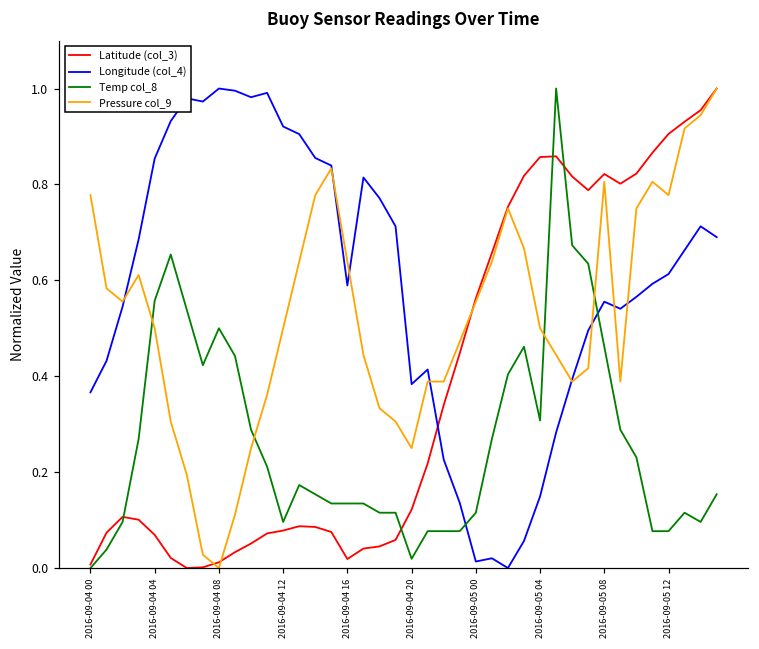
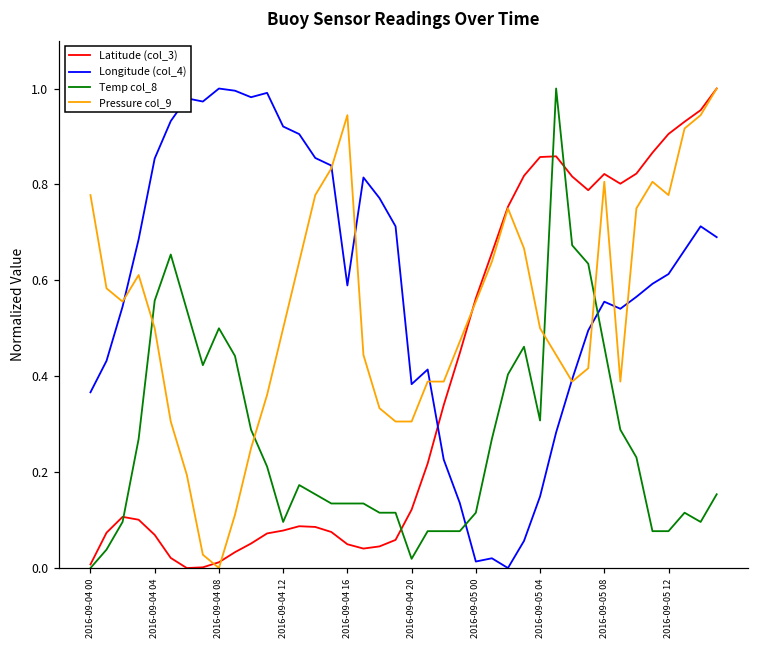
Latitude (col_3), 2016-09-04 16: 0.02 -> 0.05
Pressure col_9, 2016-09-04 16: 0.64 -> 0.94
Pressure col_9, 2016-09-04 20: 0.25 -> 0.31
